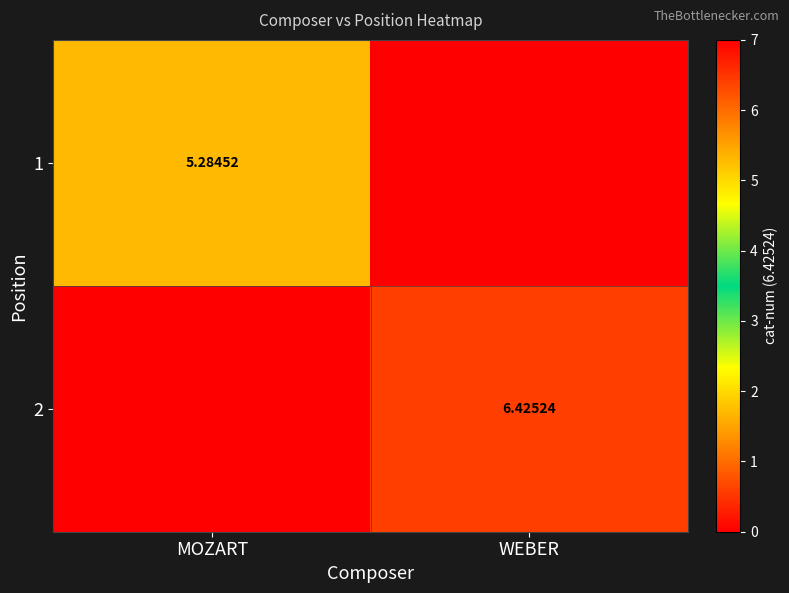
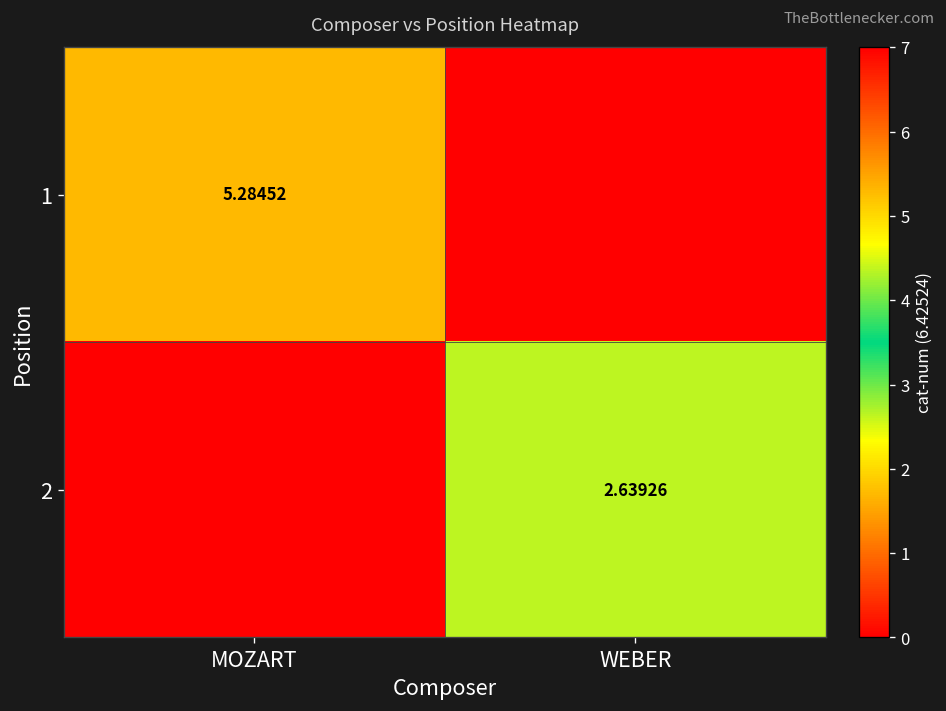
2, WEBER: 6.42524 -> 2.63926
